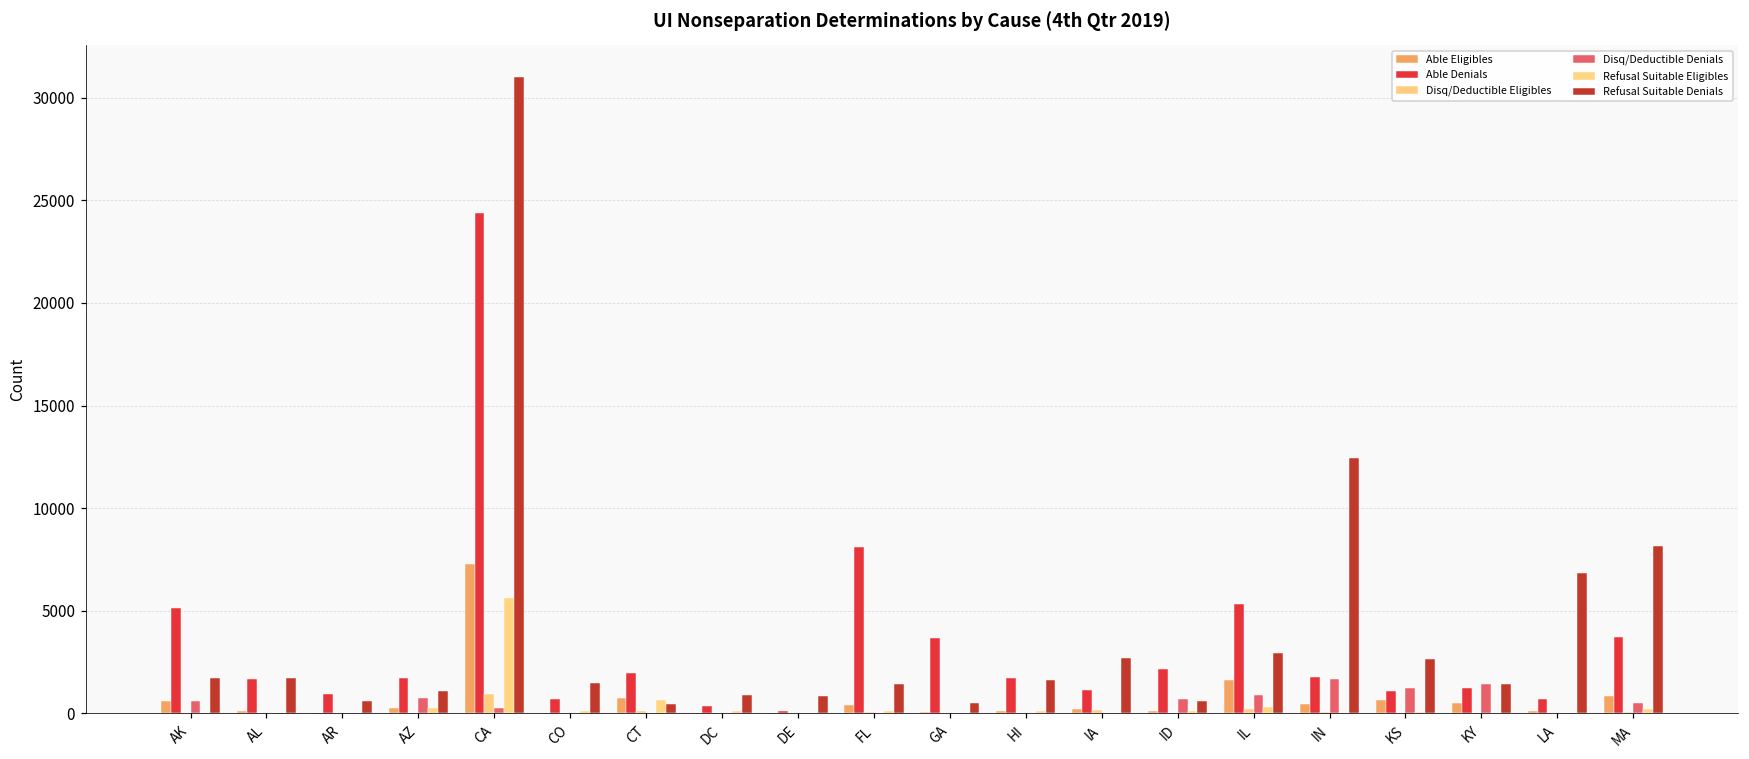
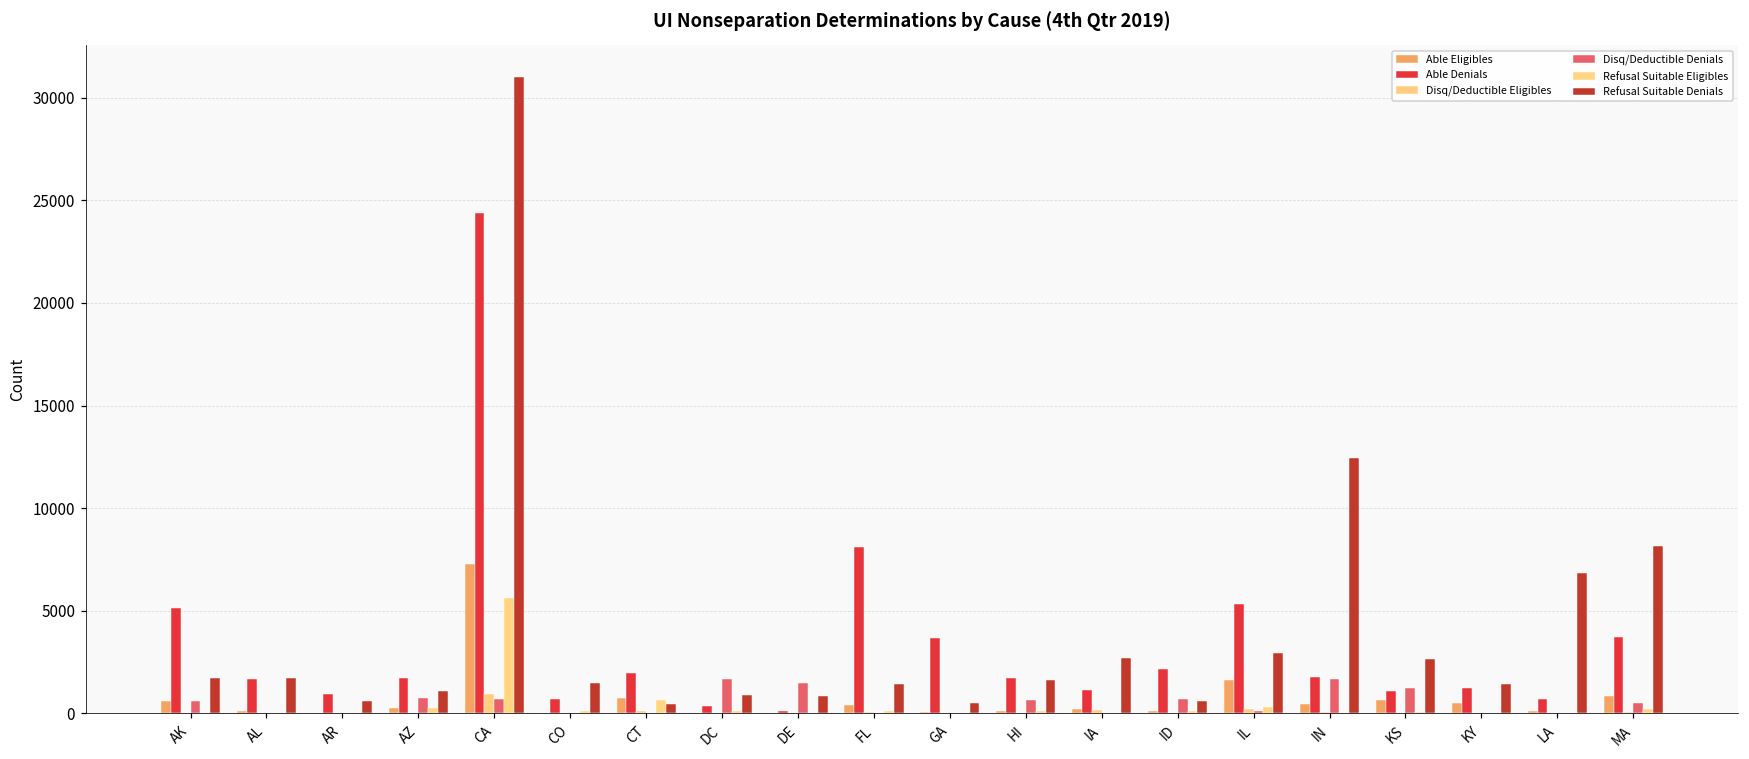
Disq/Deductible Denials, CA: 200 -> 700
Disq/Deductible Denials, DC: 0 -> 1700
Disq/Deductible Denials, DE: 0 -> 1500
Disq/Deductible Denials, HI: 0 -> 700
Disq/Deductible Denials, IL: 900 -> 100
Disq/Deductible Denials, KY: 1400 -> 0
